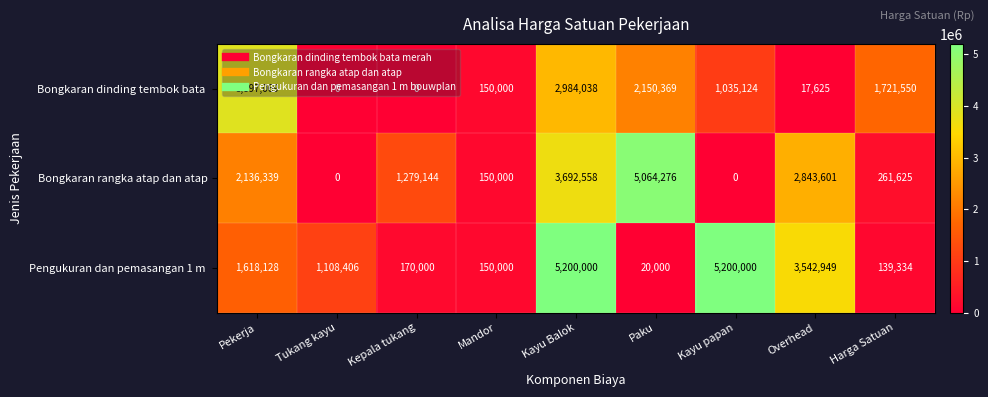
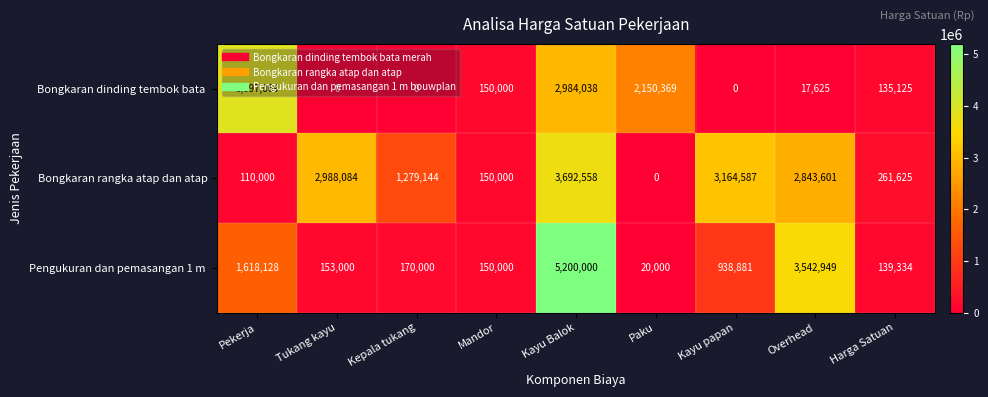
Bongkaran dinding tembok bata, Kayu papan: 1,035,124 -> 0
Bongkaran dinding tembok bata, Harga Satuan: 1,721,550 -> 135,125
Bongkaran rangka atap dan atap, Pekerja: 2,136,339 -> 110,000
Bongkaran rangka atap dan atap, Tukang kayu: 0 -> 2,988,084
Bongkaran rangka atap dan atap, Paku: 5,064,276 -> 0
Bongkaran rangka atap dan atap, Kayu papan: 0 -> 3,164,587
Pengukuran dan pemasangan 1 m, Tukang kayu: 1,108,406 -> 153,000
Pengukuran dan pemasangan 1 m, Kayu papan: 5,200,000 -> 938,881
